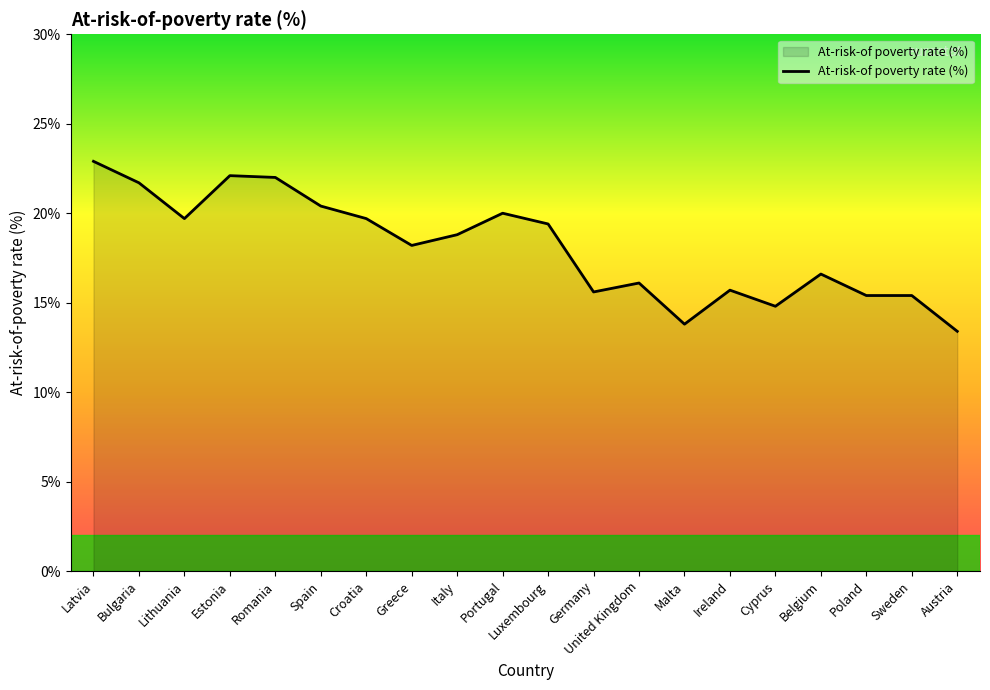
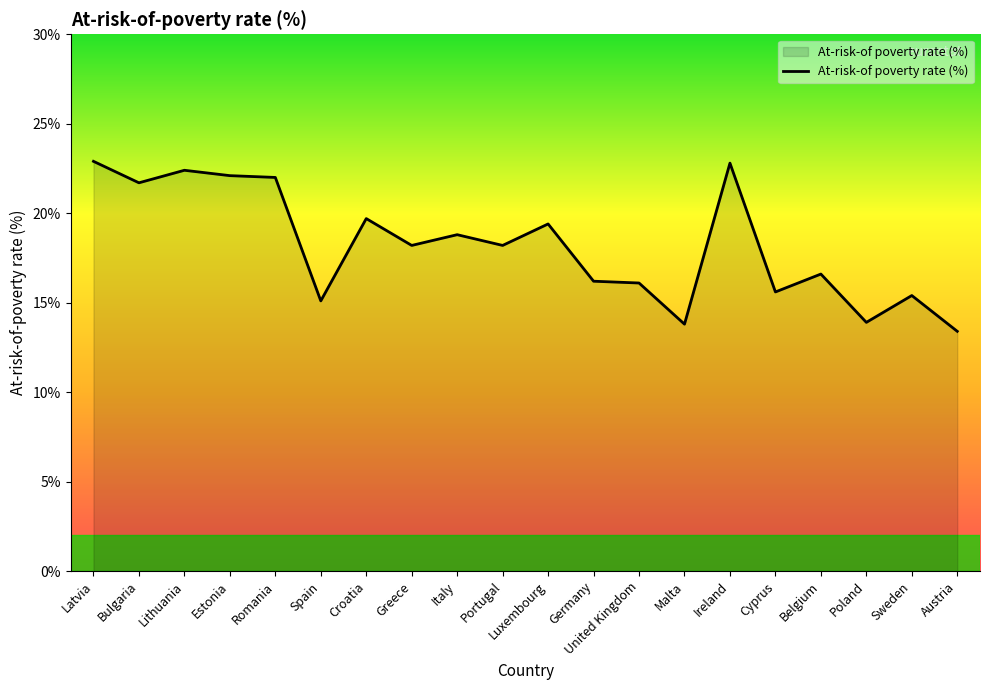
Lithuania: 19.7% -> 22.4%
Spain: 20.4% -> 15.1%
Portugal: 20.0% -> 18.2%
Germany: 15.6% -> 16.2%
Ireland: 15.7% -> 22.8%
Cyprus: 14.8% -> 15.6%
Poland: 15.4% -> 13.9%
